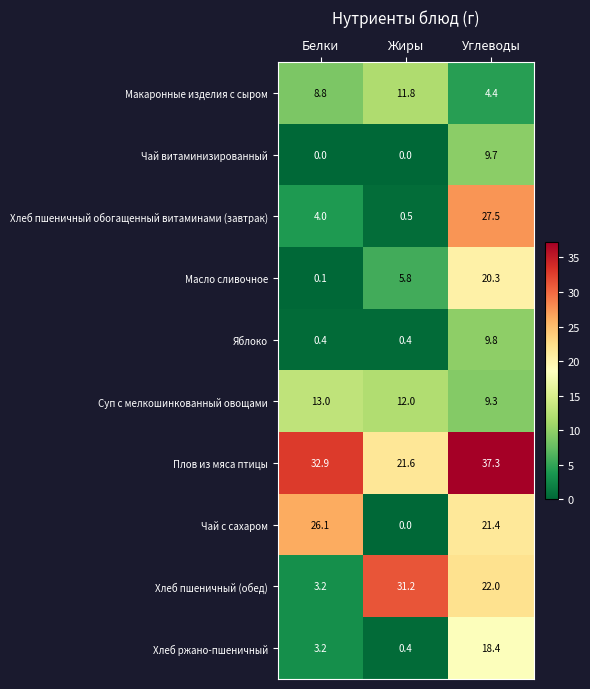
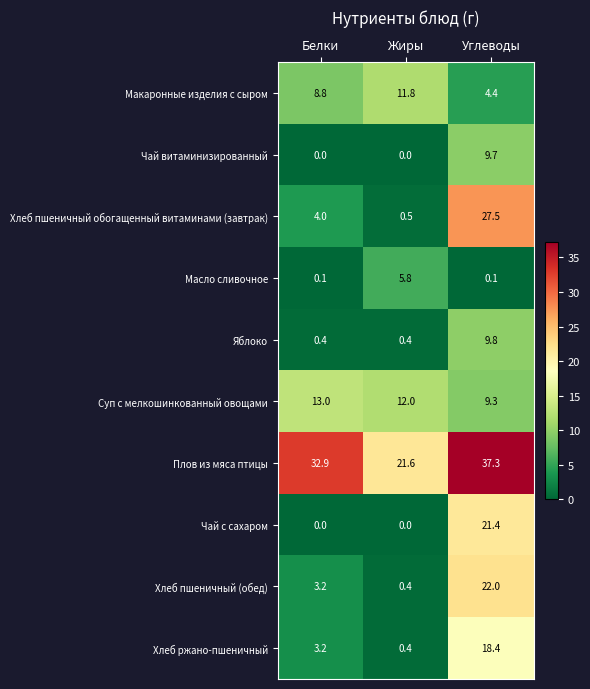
Масло сливочное, Углеводы: 20.3 -> 0.1
Чай с сахаром, Белки: 26.1 -> 0.0
Хлеб пшеничный (обед), Жиры: 31.2 -> 0.4
